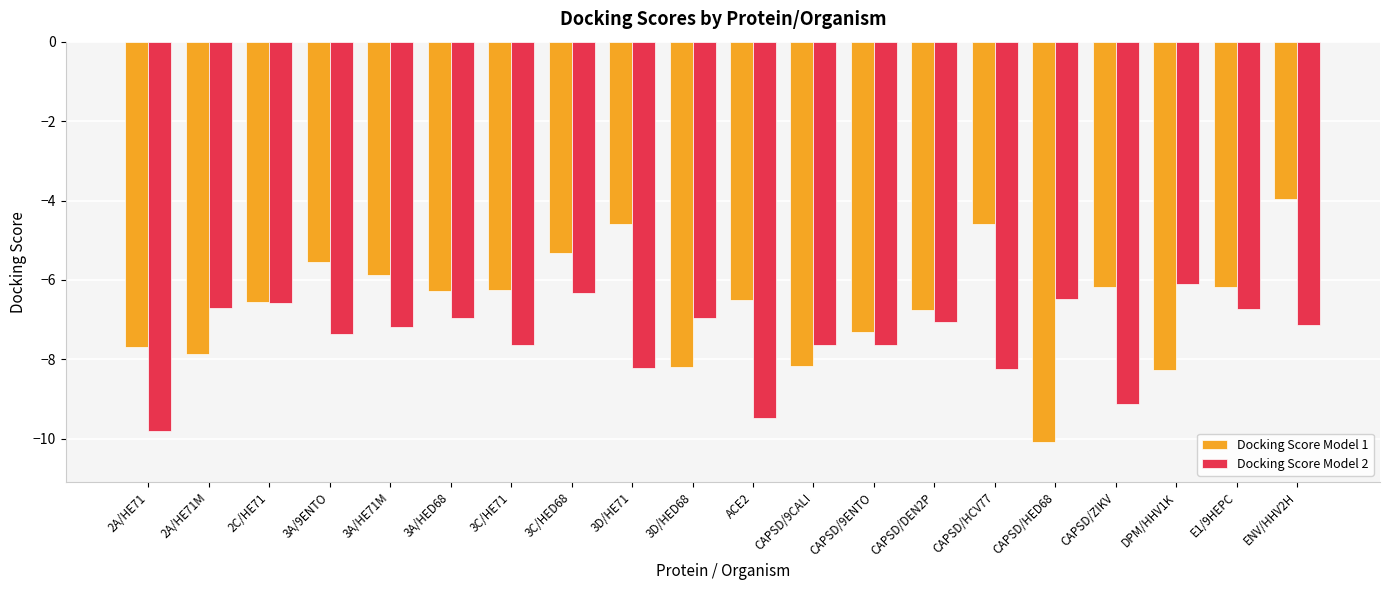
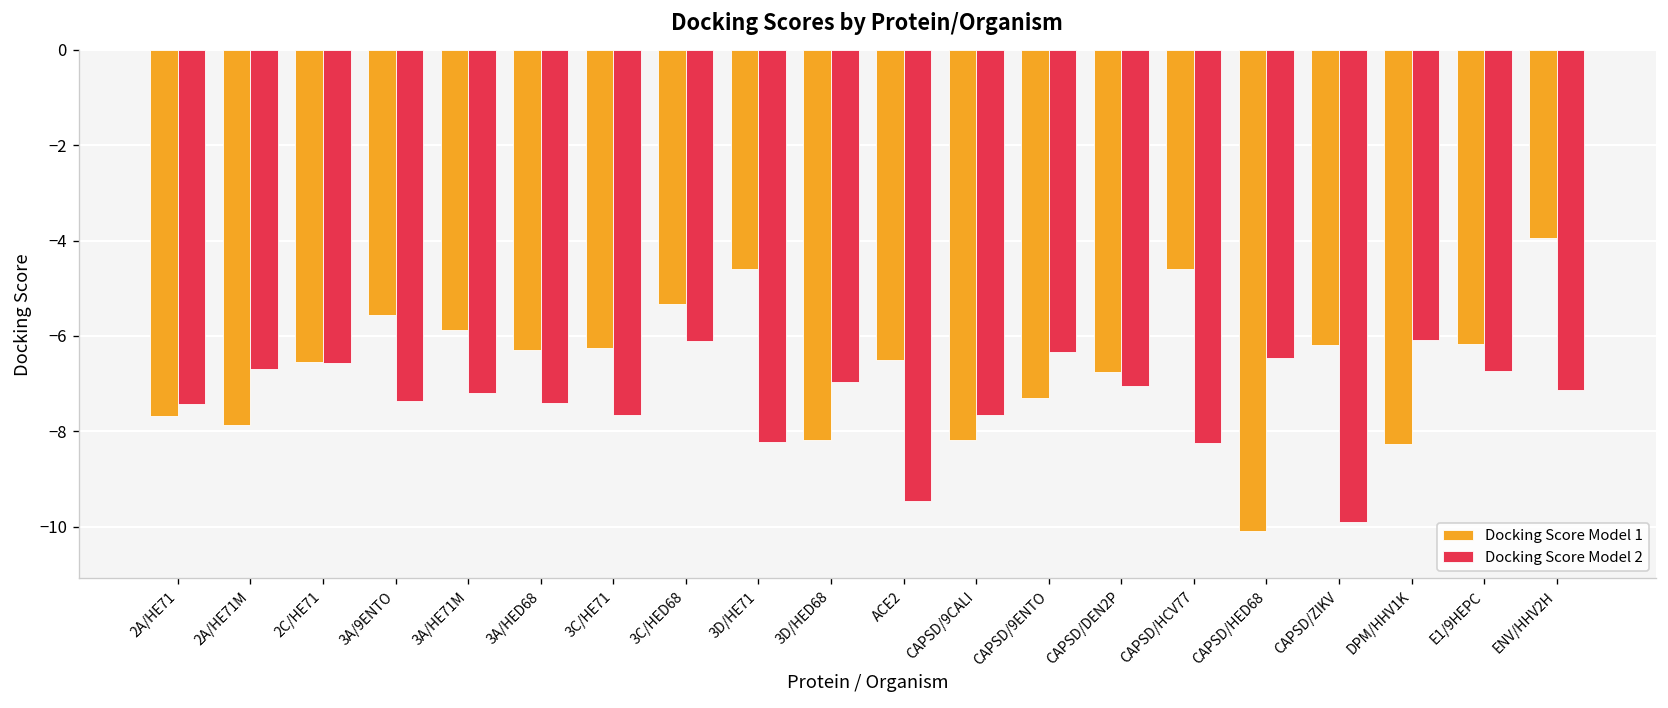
Docking Score Model 2, 2A/HE71: -9.8 -> -7.4
Docking Score Model 2, 3A/HED68: -7.0 -> -7.4
Docking Score Model 2, 3C/HED68: -6.3 -> -6.1
Docking Score Model 2, CAPSD/9ENTO: -7.6 -> -6.3
Docking Score Model 2, CAPSD/ZIKV: -9.1 -> -9.9
